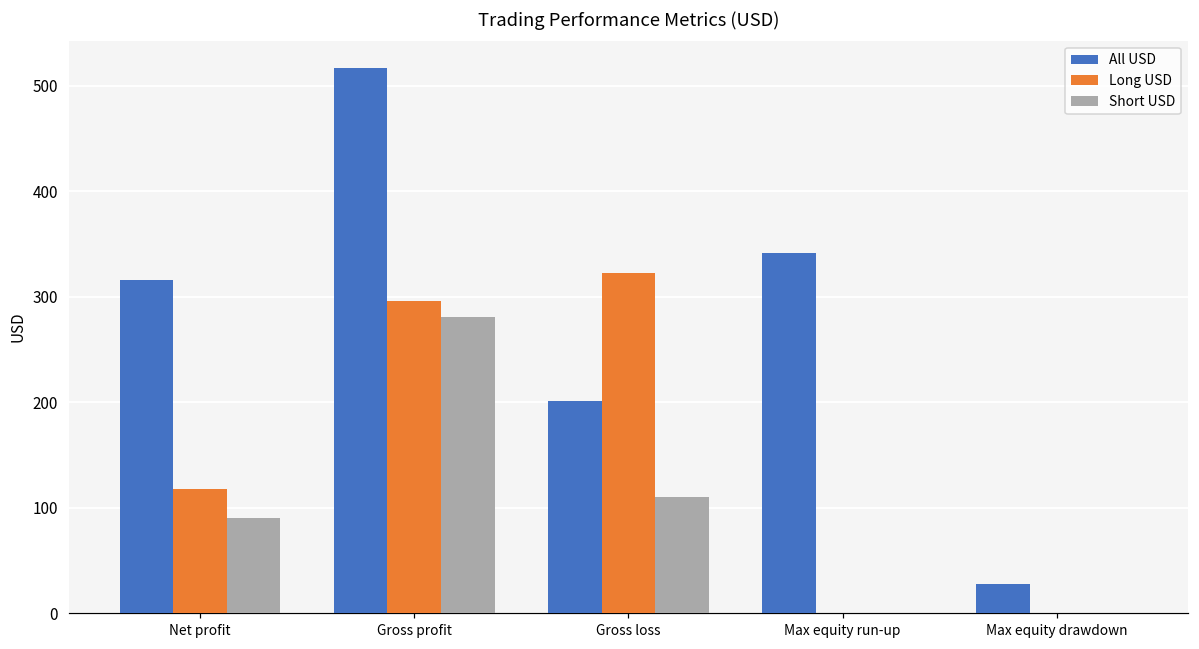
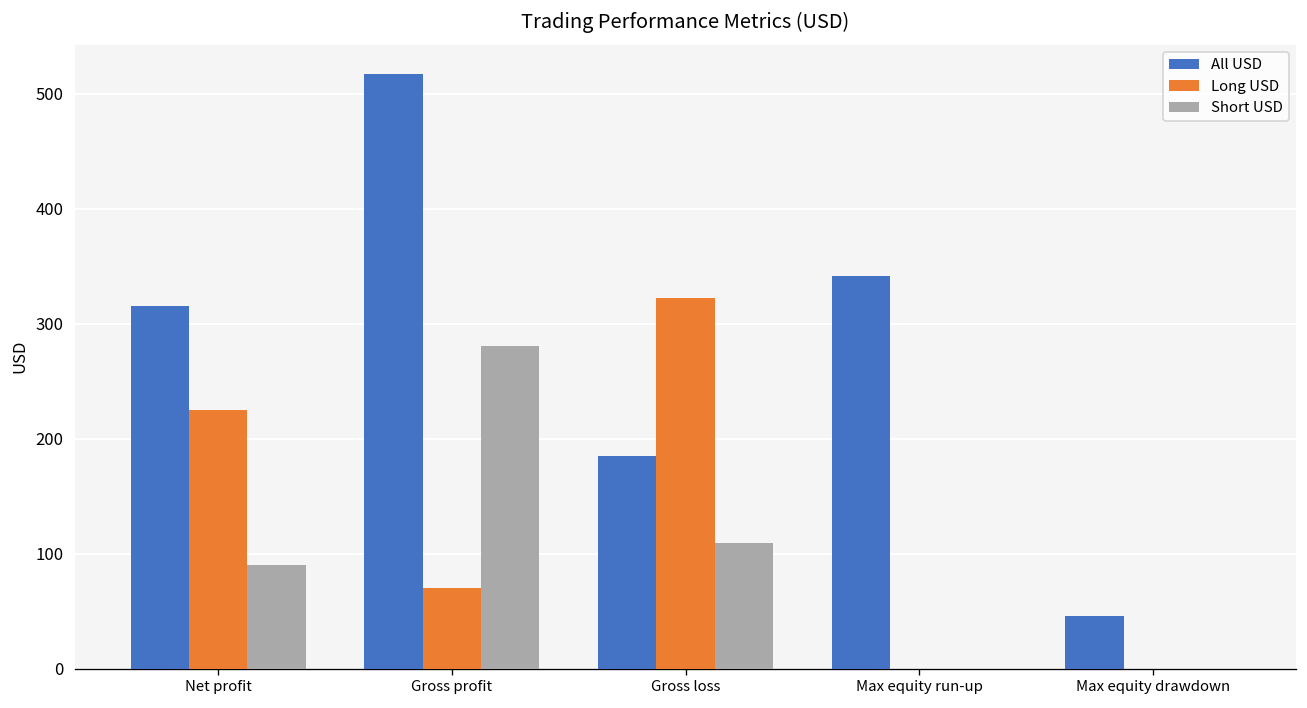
Long USD, Net profit: 120 -> 230
Long USD, Gross profit: 300 -> 70
All USD, Gross loss: 200 -> 190
All USD, Max equity drawdown: 30 -> 50
